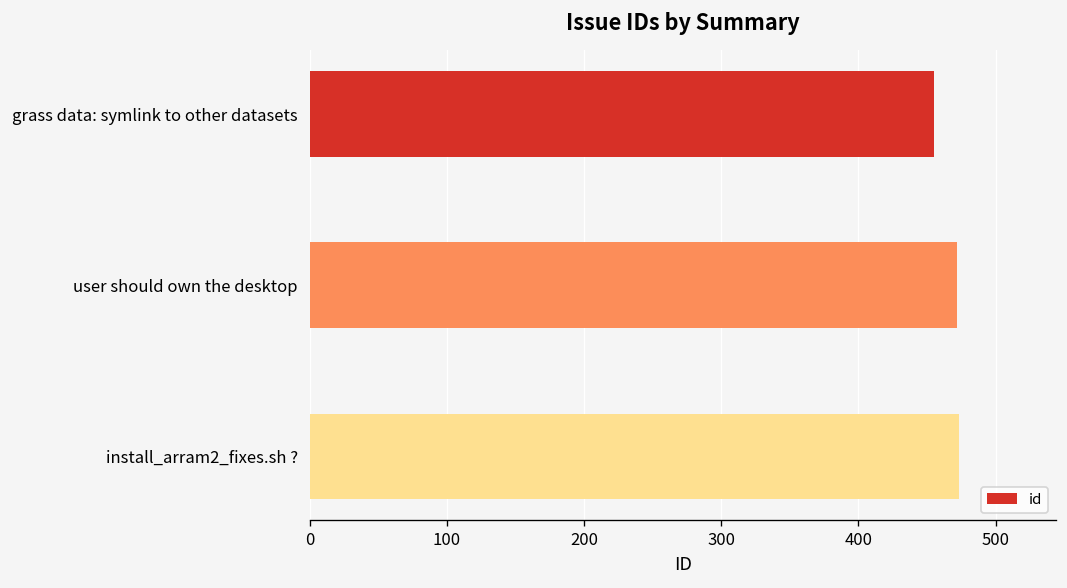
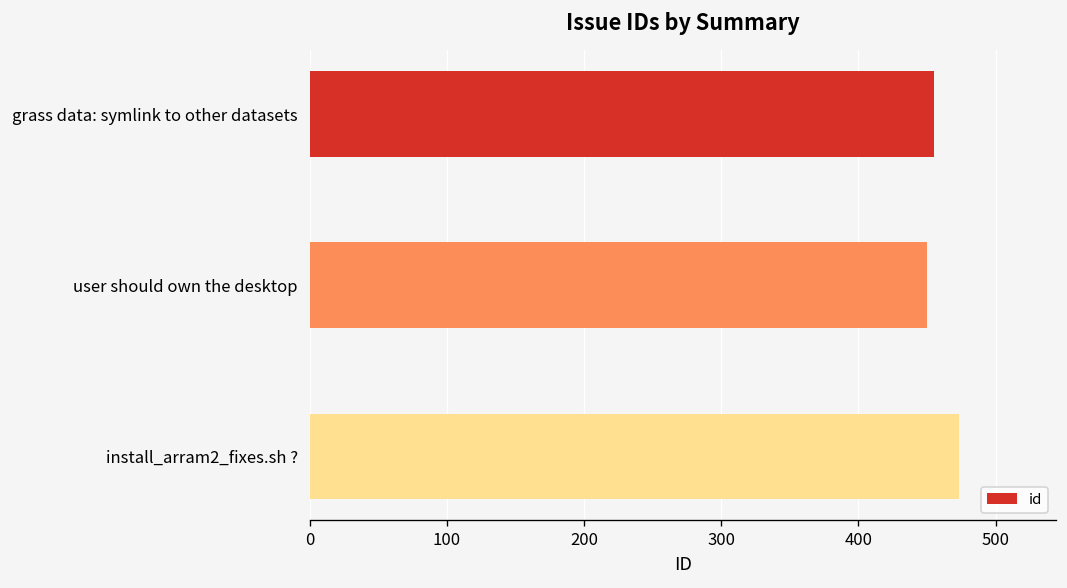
user should own the desktop: 472 -> 450
